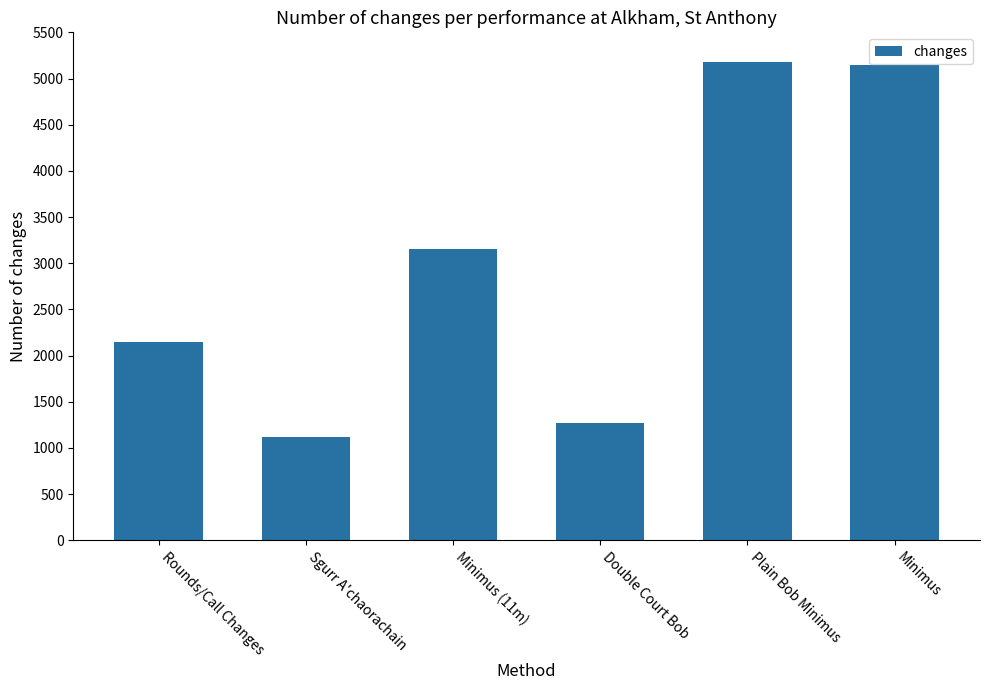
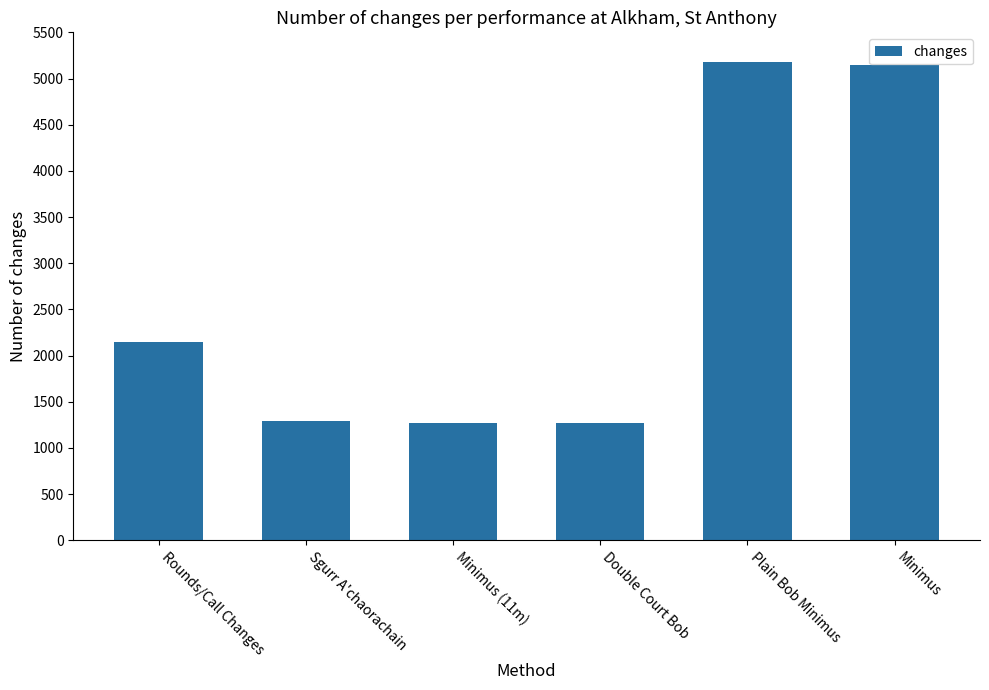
Sgurr A'chaorachain: 1100 -> 1300
Minimus (11m): 3200 -> 1300
